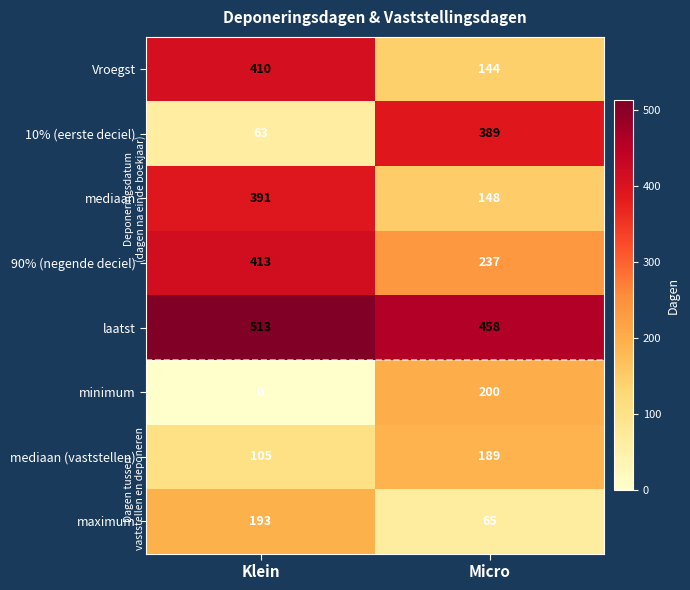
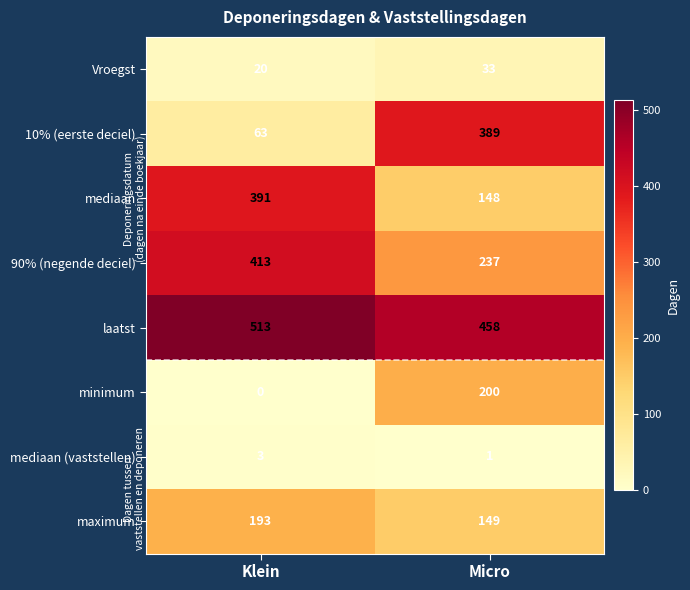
Vroegst, Klein: 410 -> 20
Vroegst, Micro: 144 -> 33
mediaan (vaststellen), Klein: 105 -> 3
mediaan (vaststellen), Micro: 189 -> 1
maximum, Micro: 65 -> 149
